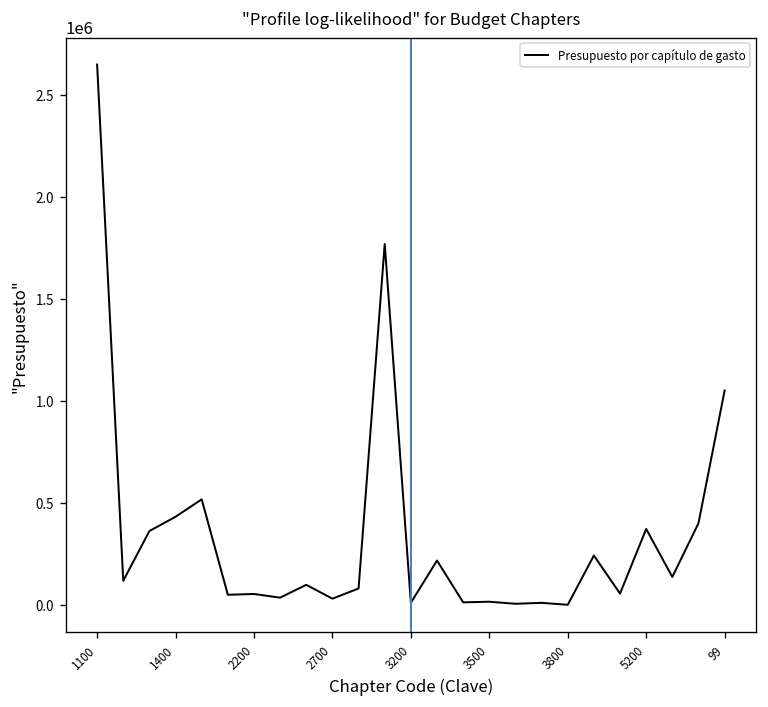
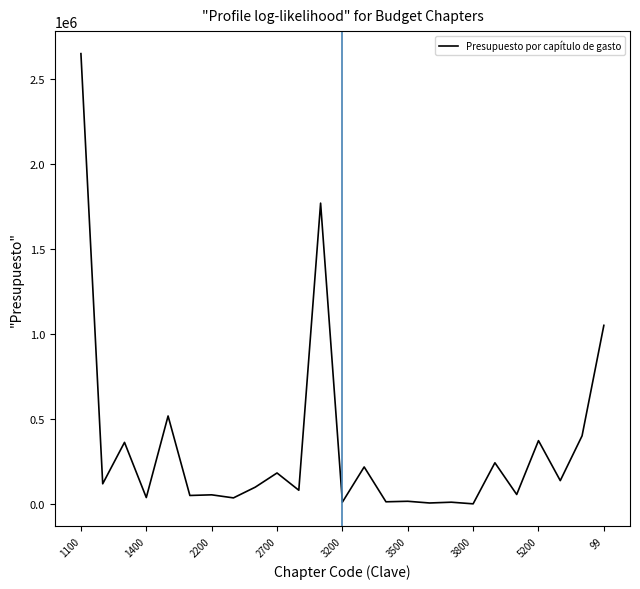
1400: 430000 -> 40000
2700: 30000 -> 180000
